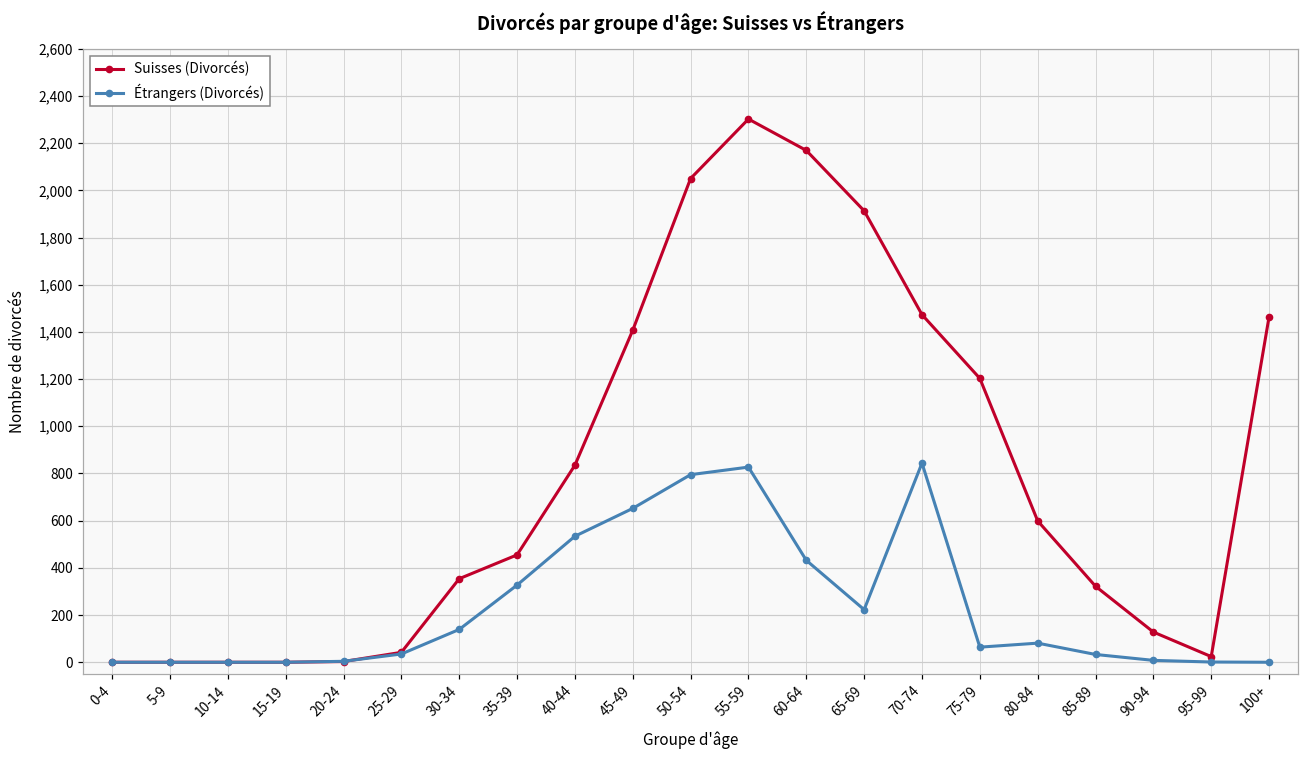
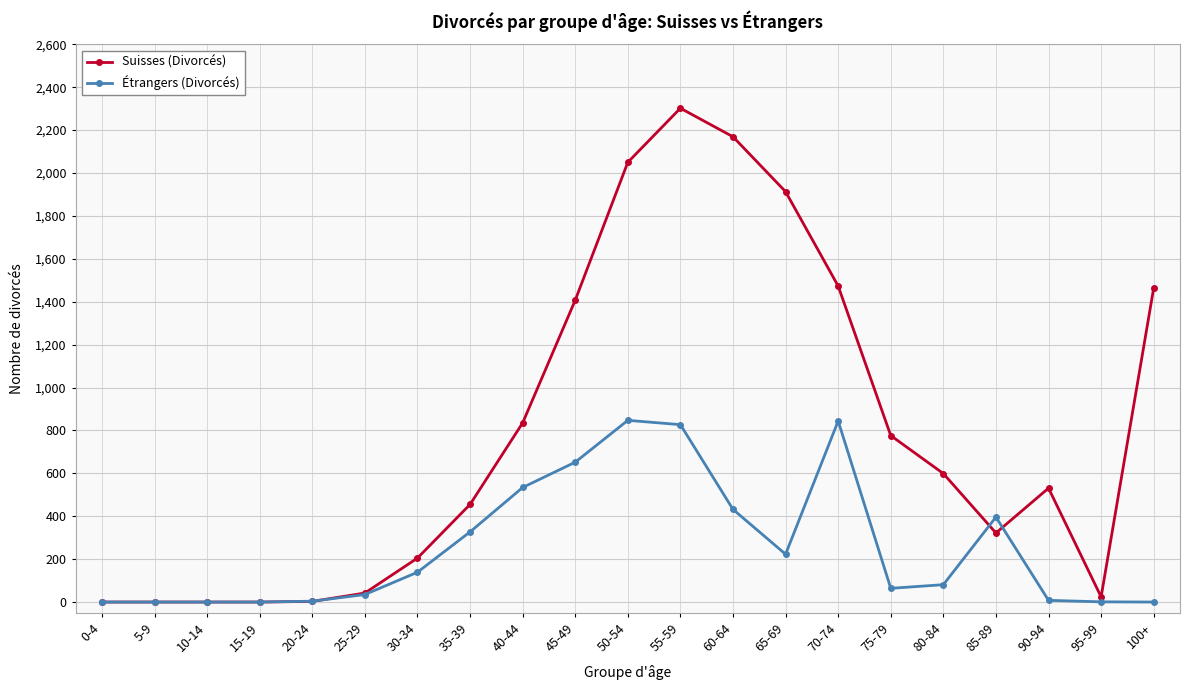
Suisses (Divorcés), 30-34: 350 -> 210
Étrangers (Divorcés), 50-54: 800 -> 850
Suisses (Divorcés), 75-79: 1,200 -> 780
Étrangers (Divorcés), 85-89: 30 -> 400
Suisses (Divorcés), 90-94: 130 -> 530
